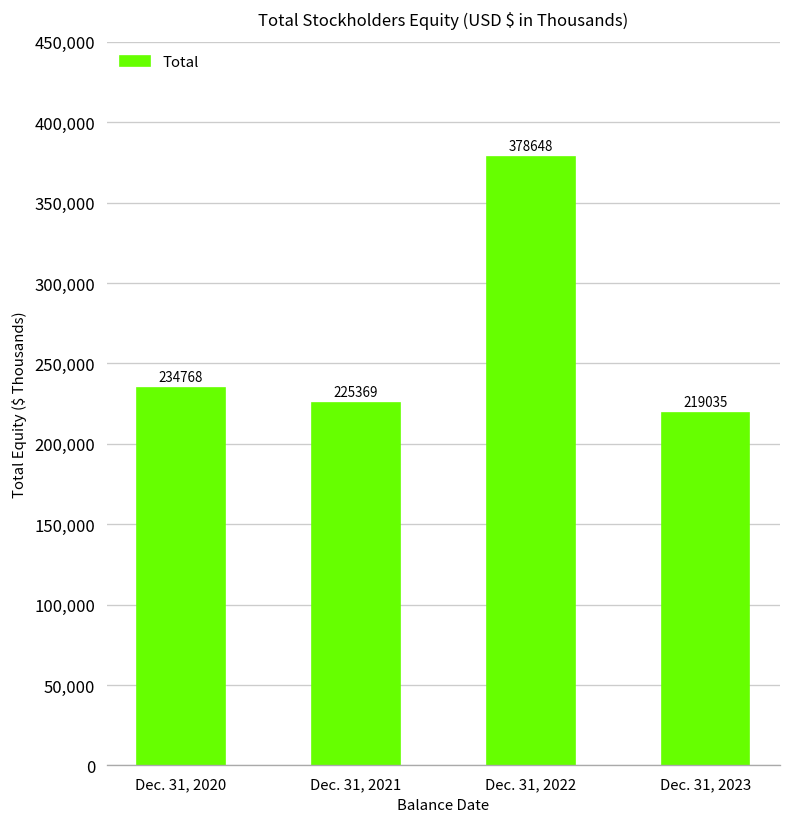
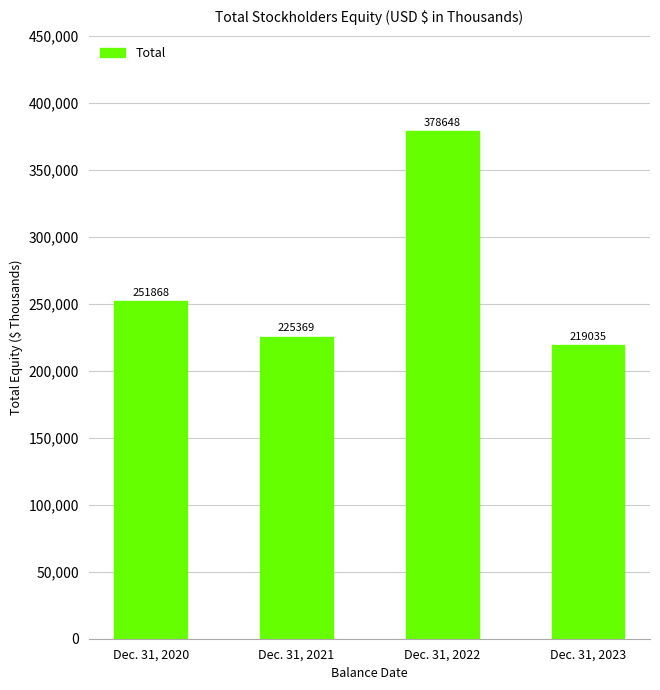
Dec. 31, 2020: 234768 -> 251868
